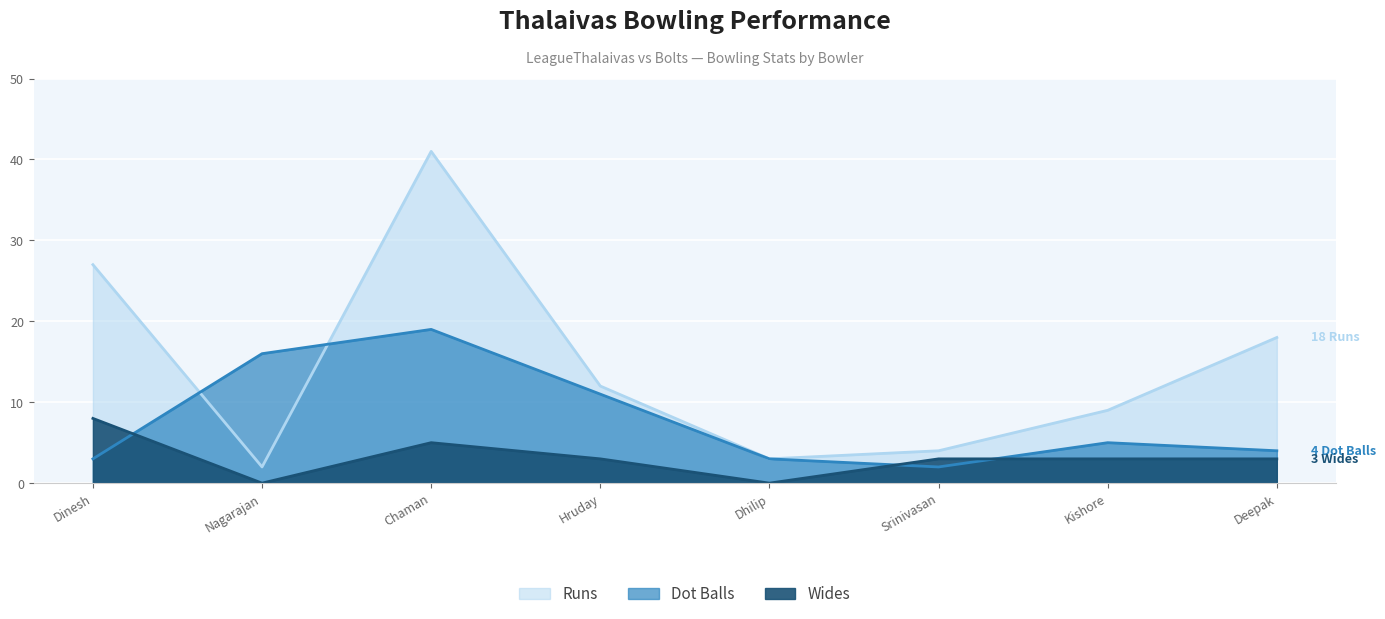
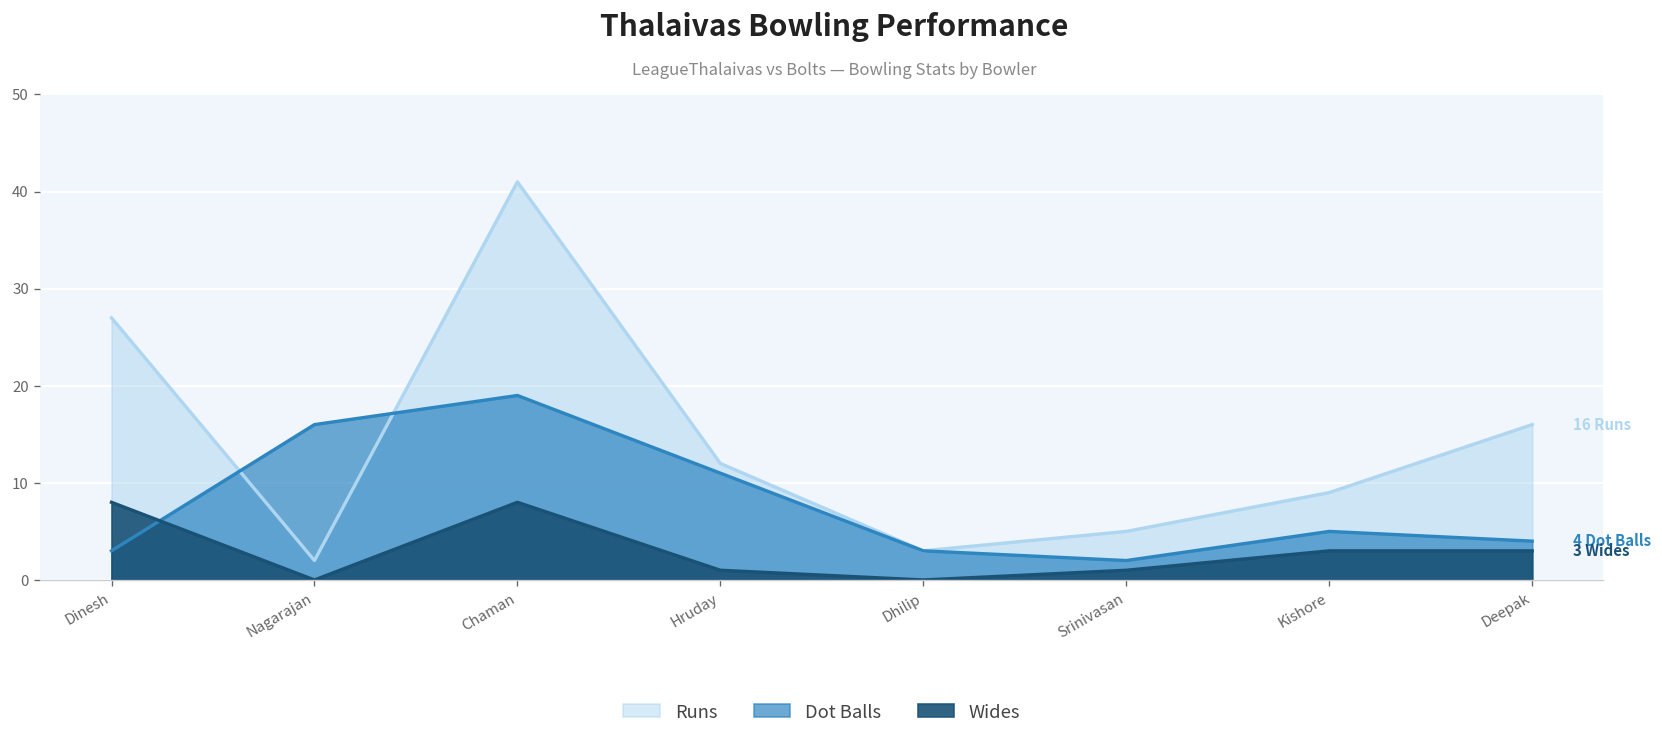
Wides, Chaman: 5 -> 8
Wides, Hruday: 3 -> 1
Runs, Srinivasan: 4 -> 5
Wides, Srinivasan: 3 -> 1
Runs, Deepak: 18 -> 16
